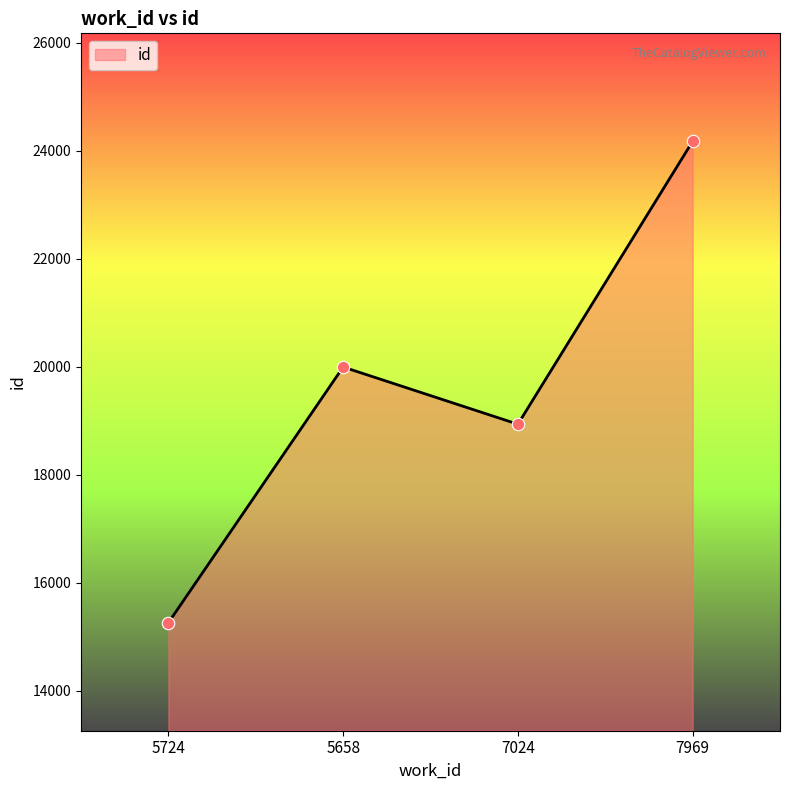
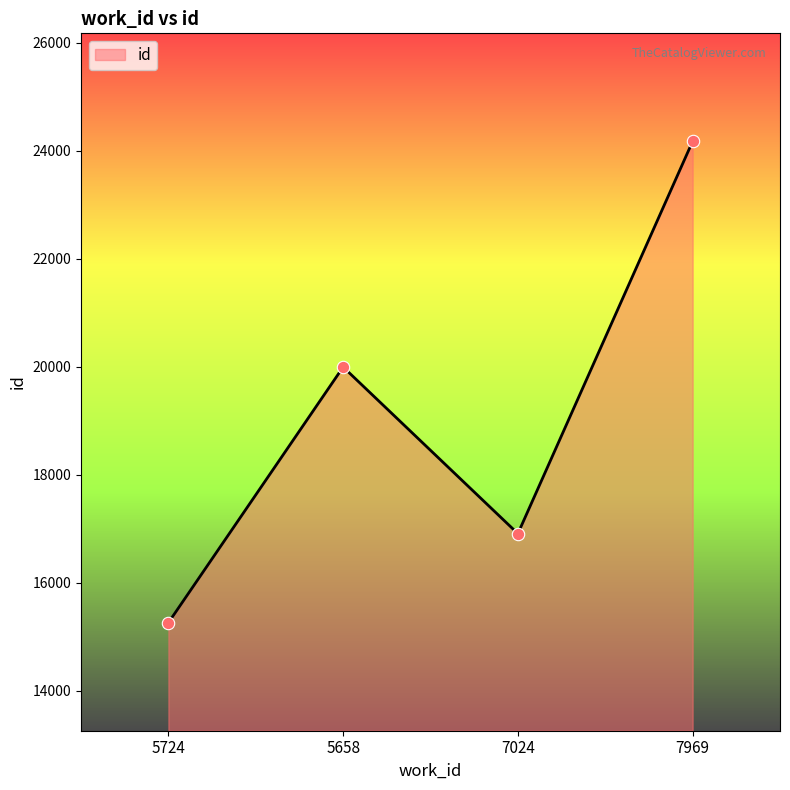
7024: 18900 -> 16900
